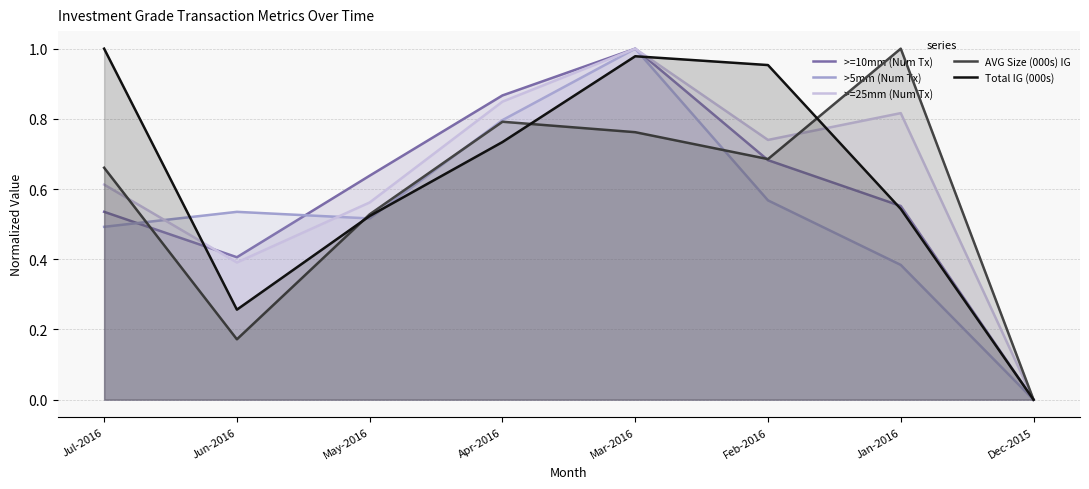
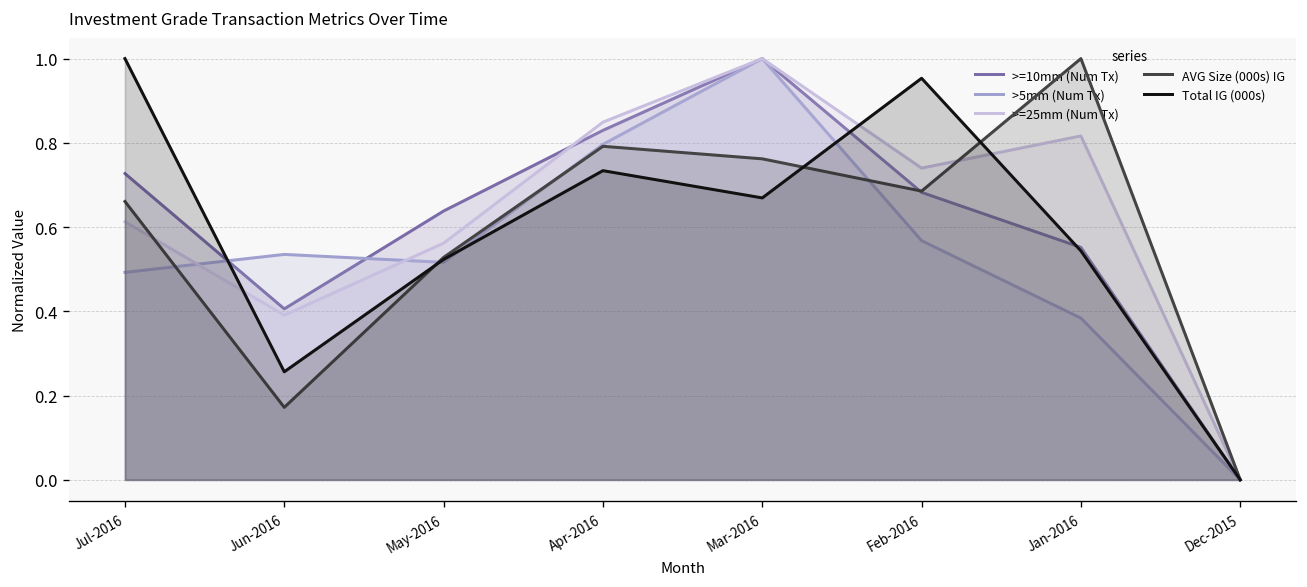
>=10mm (Num Tx), Jul-2016: 0.54 -> 0.73
>=10mm (Num Tx), Apr-2016: 0.87 -> 0.83
Total IG (000s), Mar-2016: 0.98 -> 0.67
